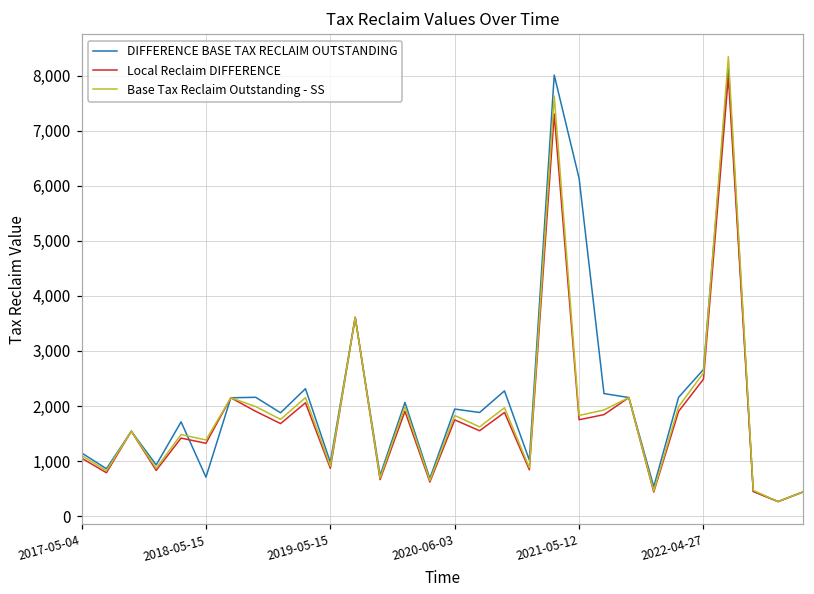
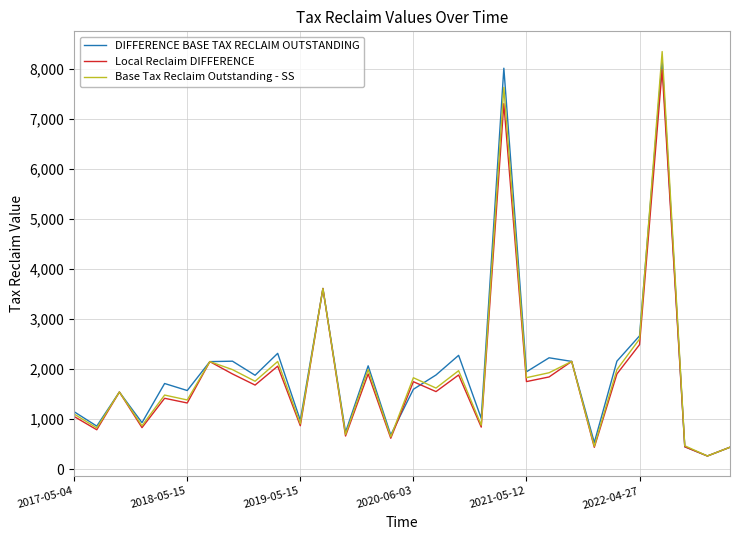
DIFFERENCE BASE TAX RECLAIM OUTSTANDING, 2018-05-15: 700 -> 1,600
DIFFERENCE BASE TAX RECLAIM OUTSTANDING, 2020-06-03: 1,900 -> 1,600
DIFFERENCE BASE TAX RECLAIM OUTSTANDING, 2021-05-12: 6,100 -> 1,900
